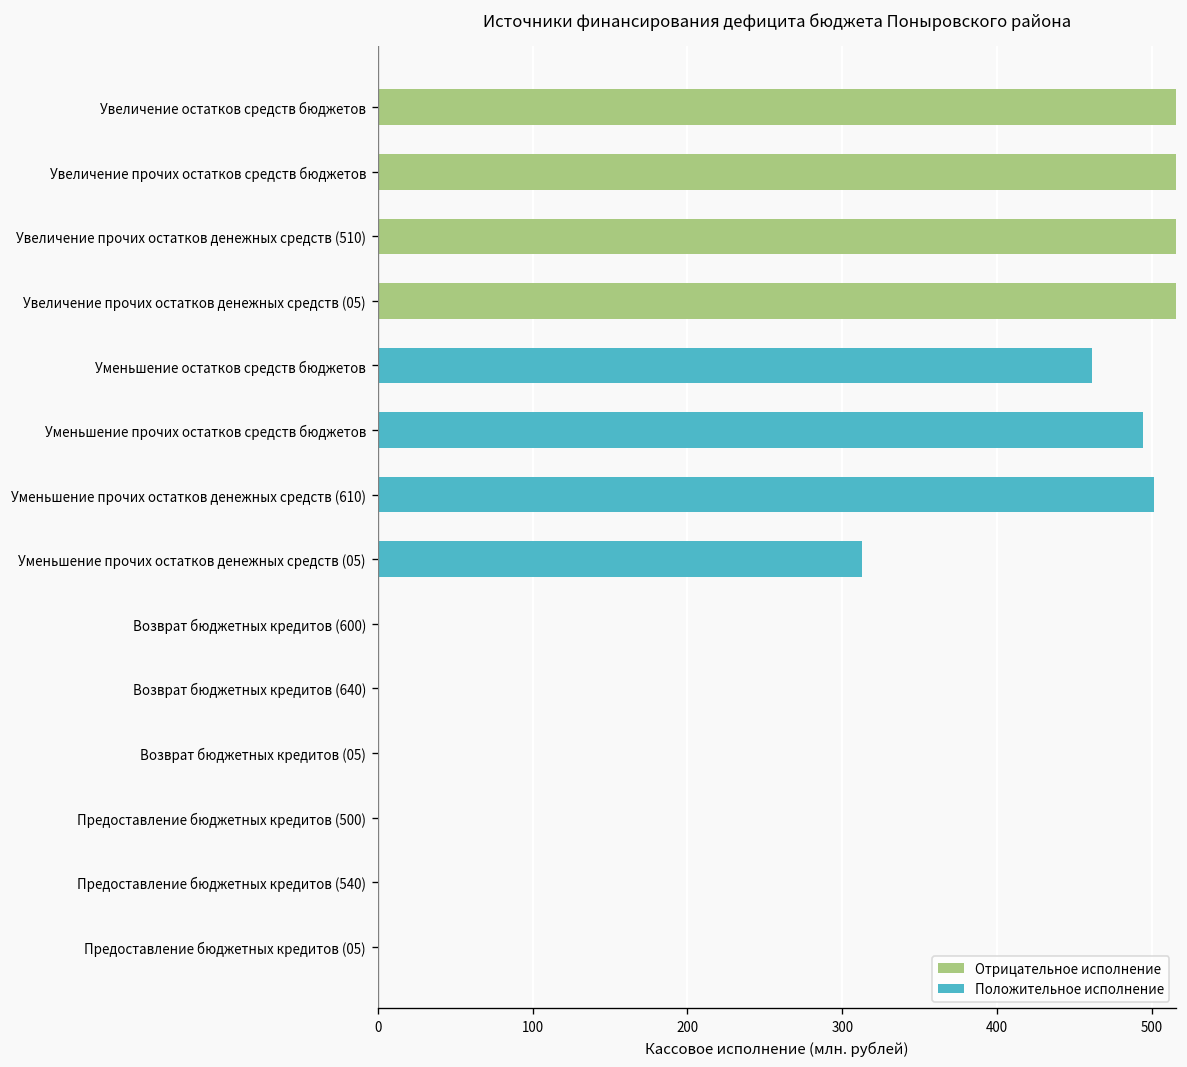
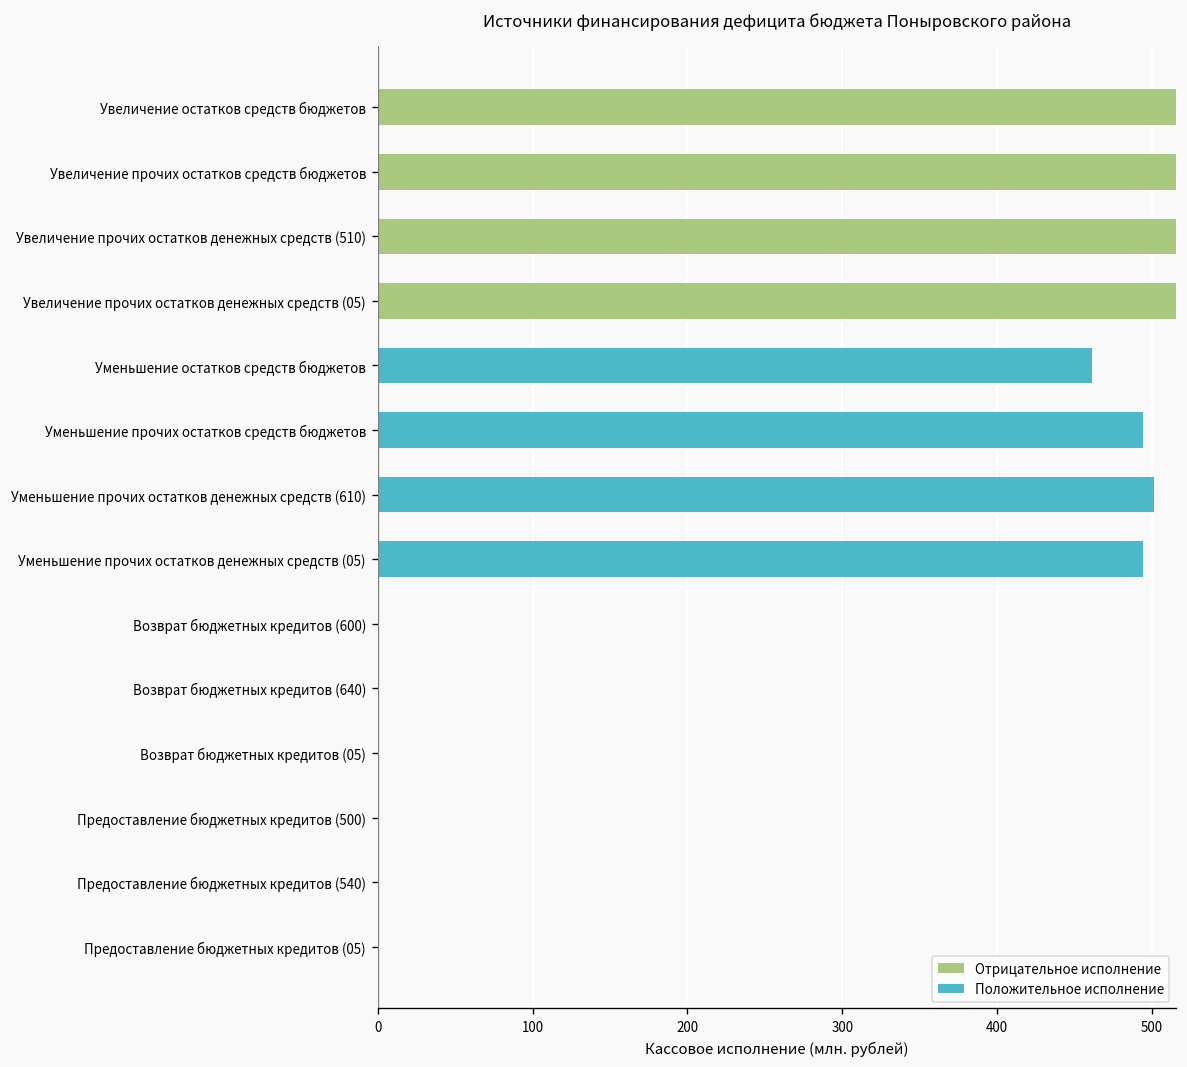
Положительное исполнение, Уменьшение прочих остатков денежных средств (05): 313 -> 494
